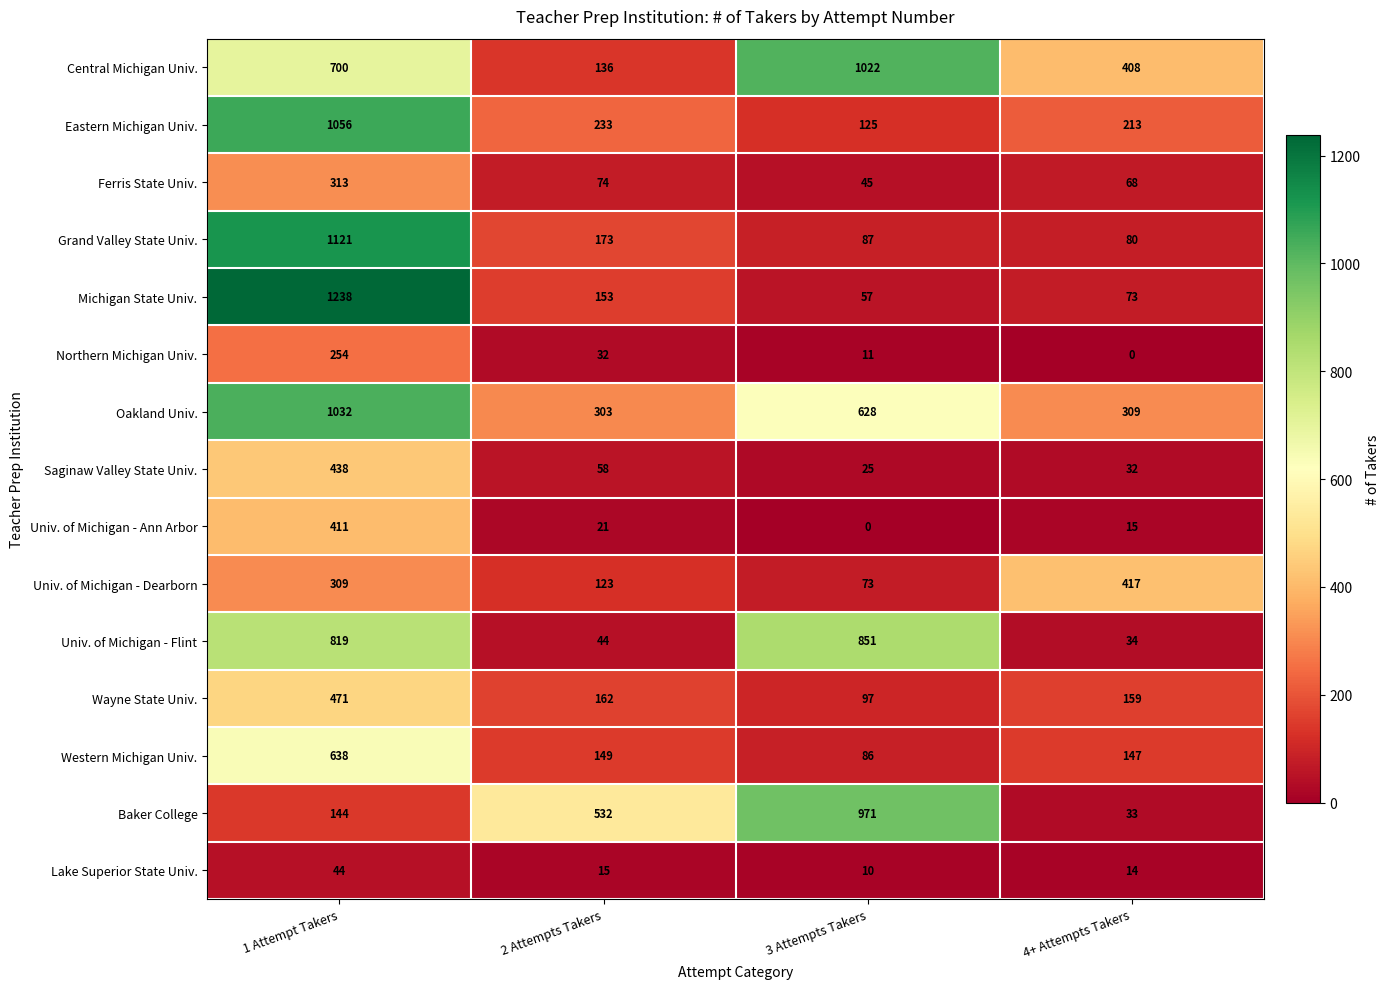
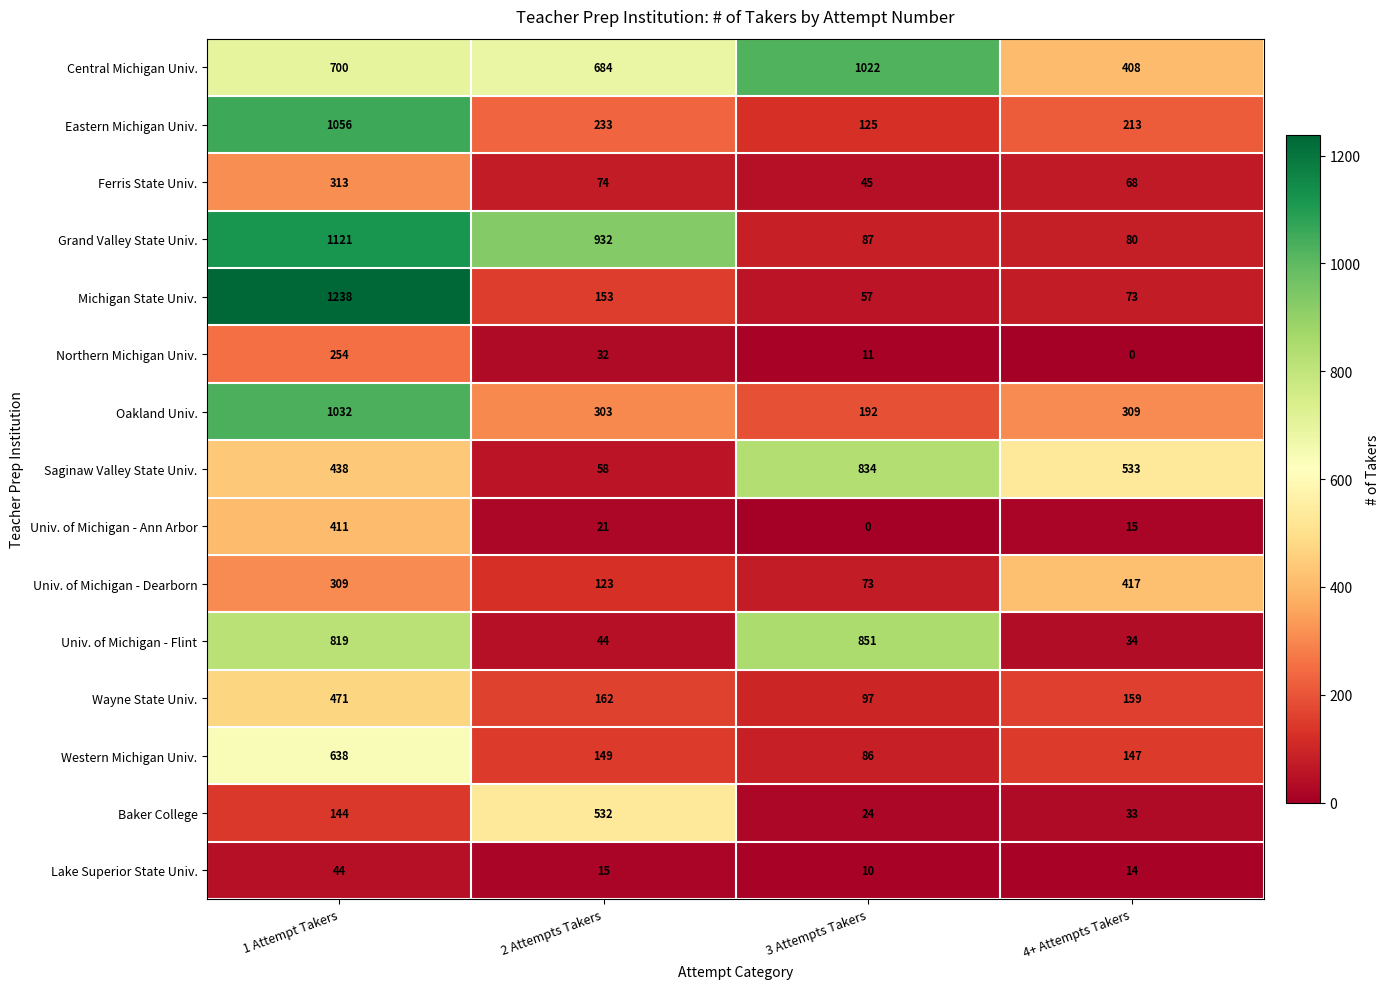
Central Michigan Univ., 2 Attempts Takers: 136 -> 684
Grand Valley State Univ., 2 Attempts Takers: 173 -> 932
Oakland Univ., 3 Attempts Takers: 628 -> 192
Saginaw Valley State Univ., 3 Attempts Takers: 25 -> 834
Saginaw Valley State Univ., 4+ Attempts Takers: 32 -> 533
Baker College, 3 Attempts Takers: 971 -> 24
